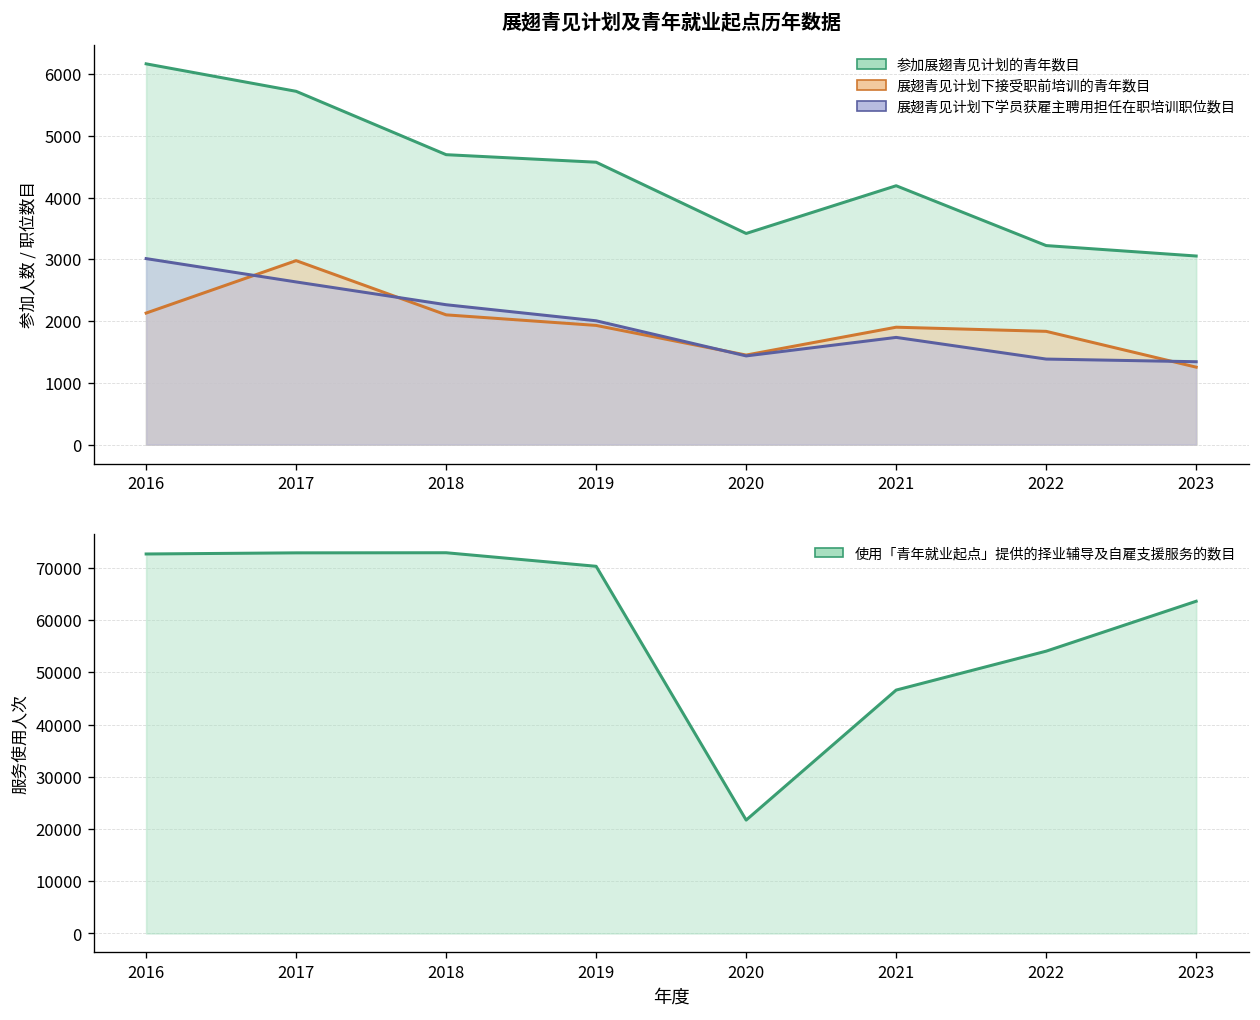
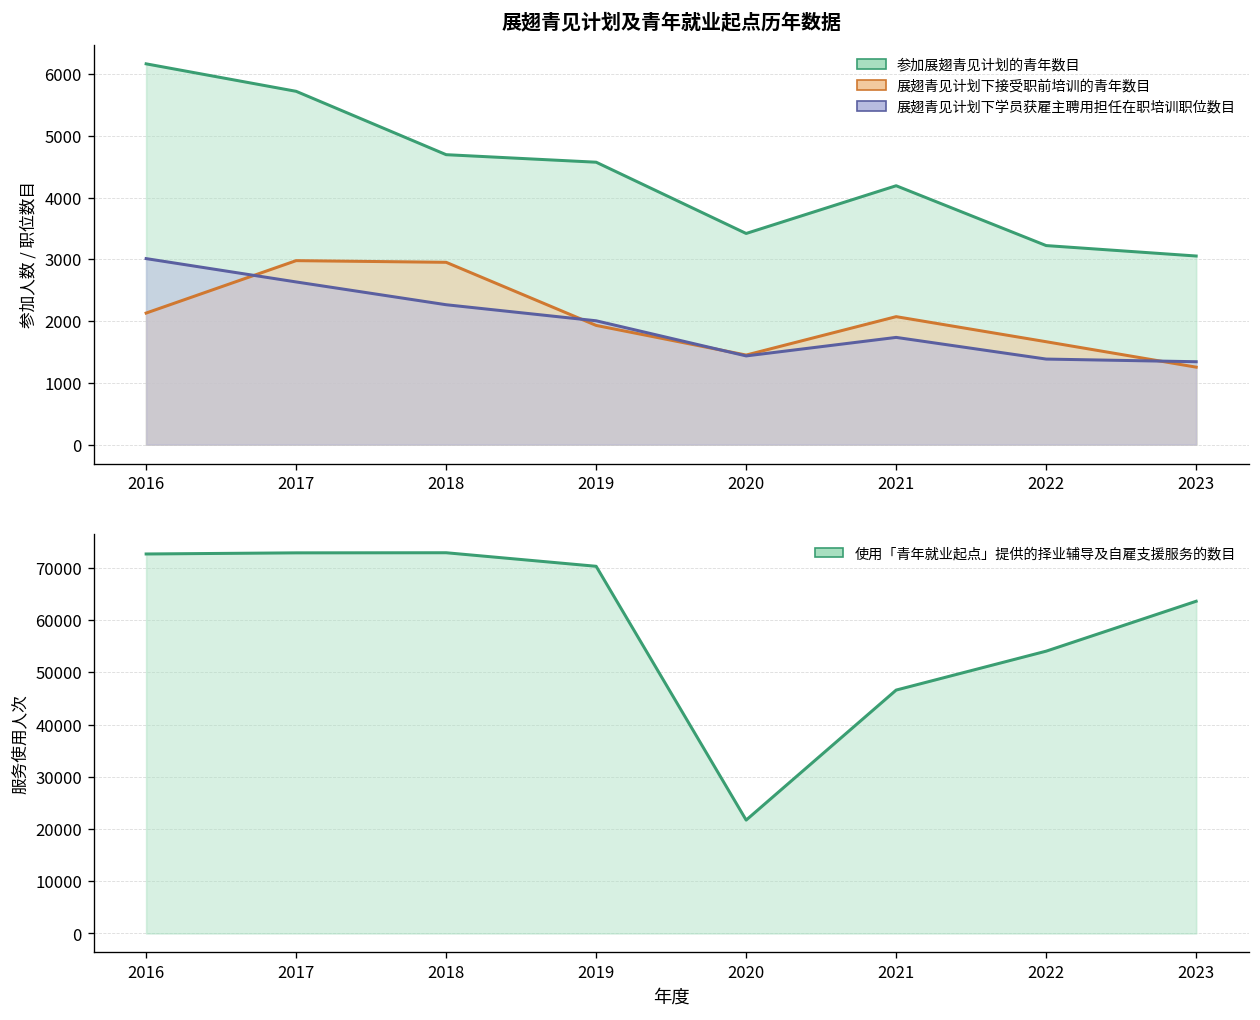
展翅青见计划及青年就业起点历年数据, 展翅青见计划下接受职前培训的青年数目, 2018: 2100 -> 3000
展翅青见计划及青年就业起点历年数据, 展翅青见计划下接受职前培训的青年数目, 2021: 1900 -> 2100
展翅青见计划及青年就业起点历年数据, 展翅青见计划下接受职前培训的青年数目, 2022: 1800 -> 1700
